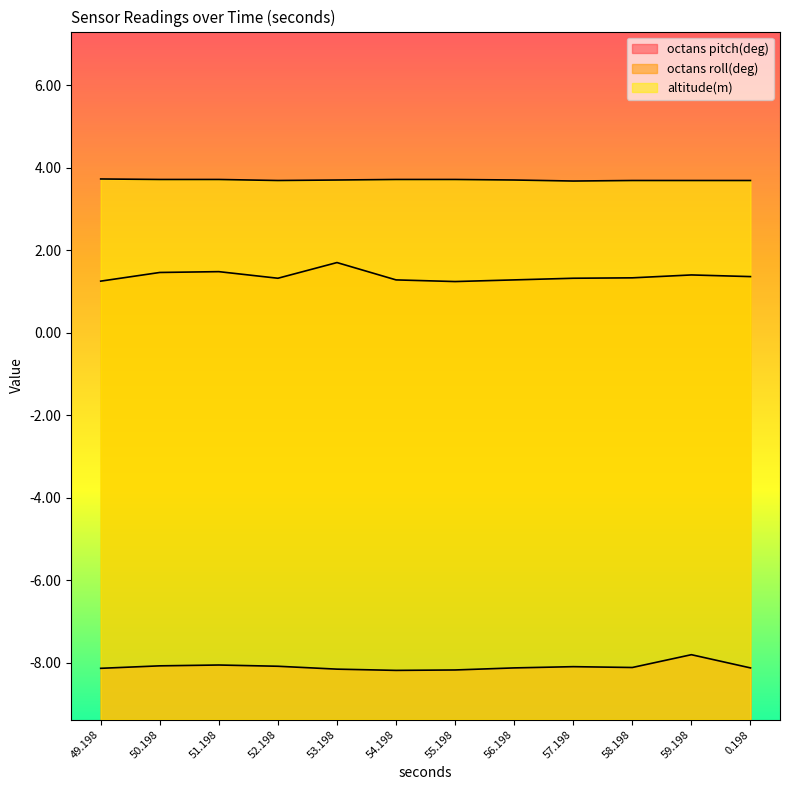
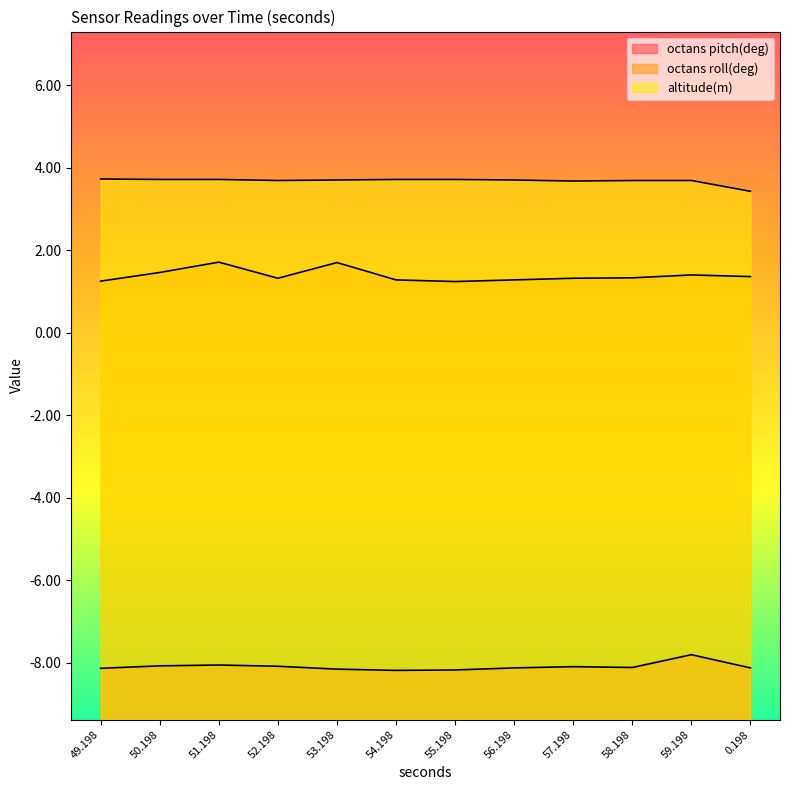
octans roll(deg), 51.198: 1.5 -> 1.7
altitude(m), 0.198: 3.7 -> 3.4
